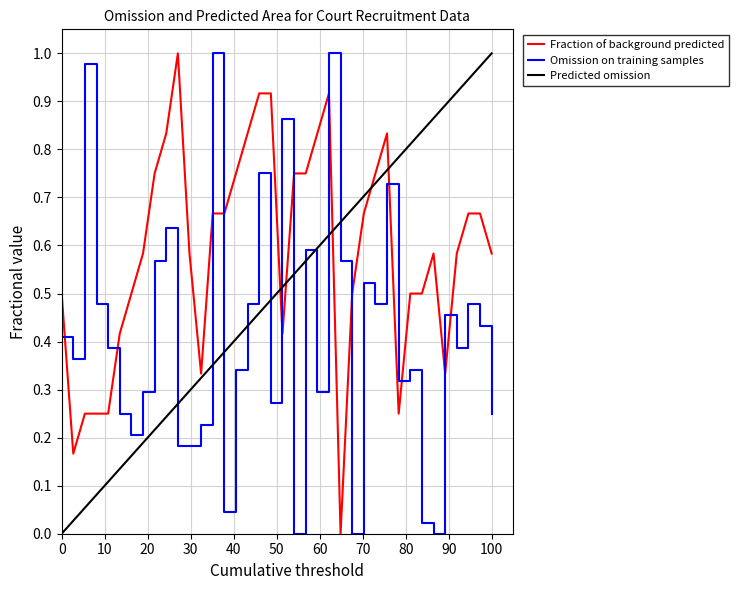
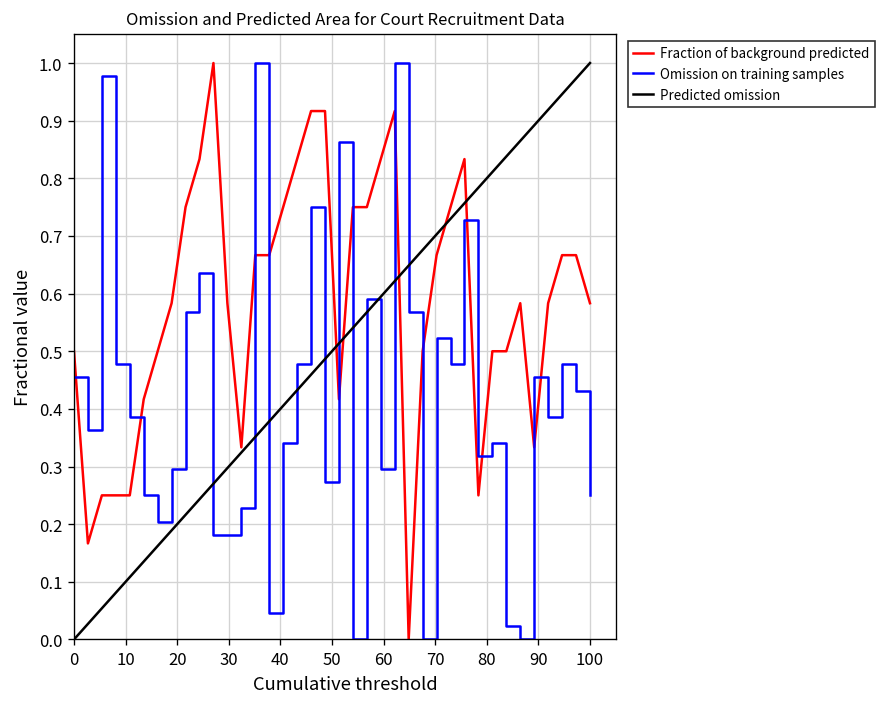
Omission on training samples, 0: 0.41 -> 0.45
